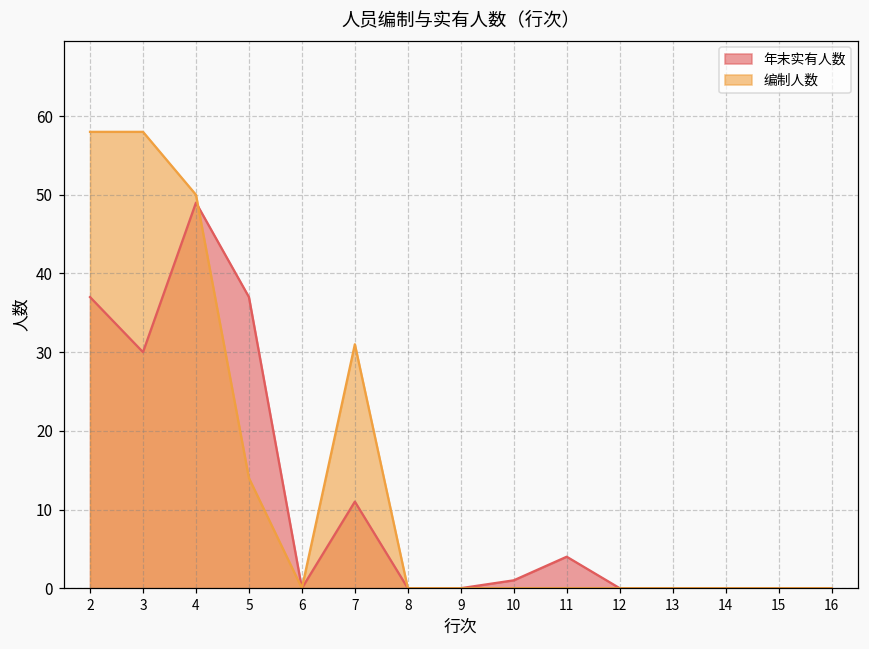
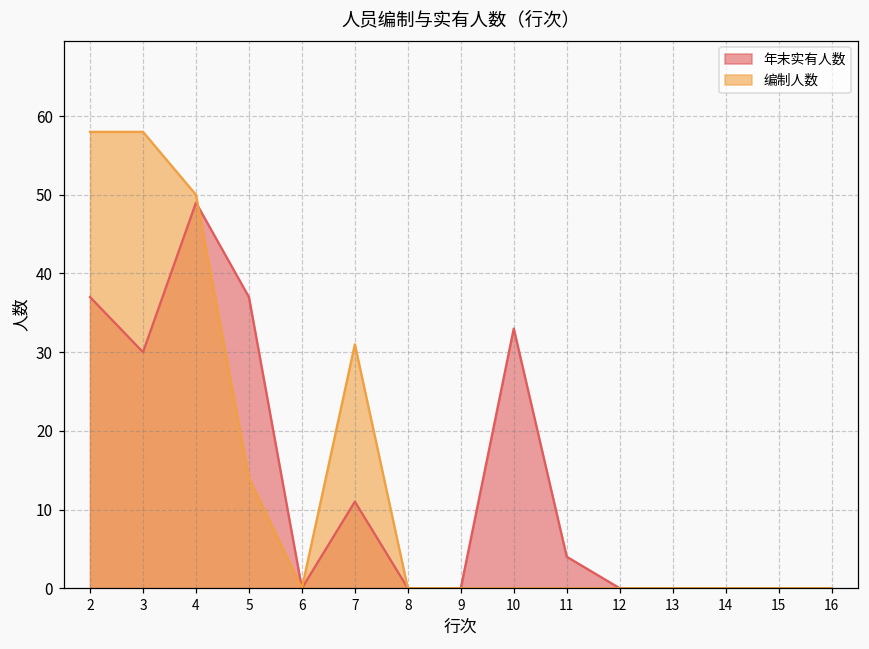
年末实有人数, 10: 1 -> 33
